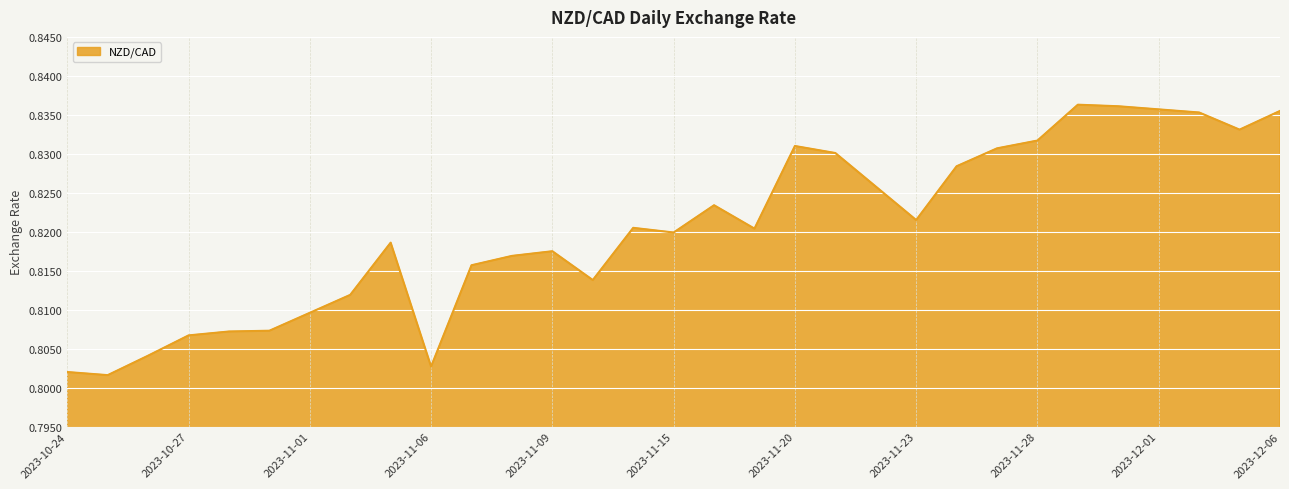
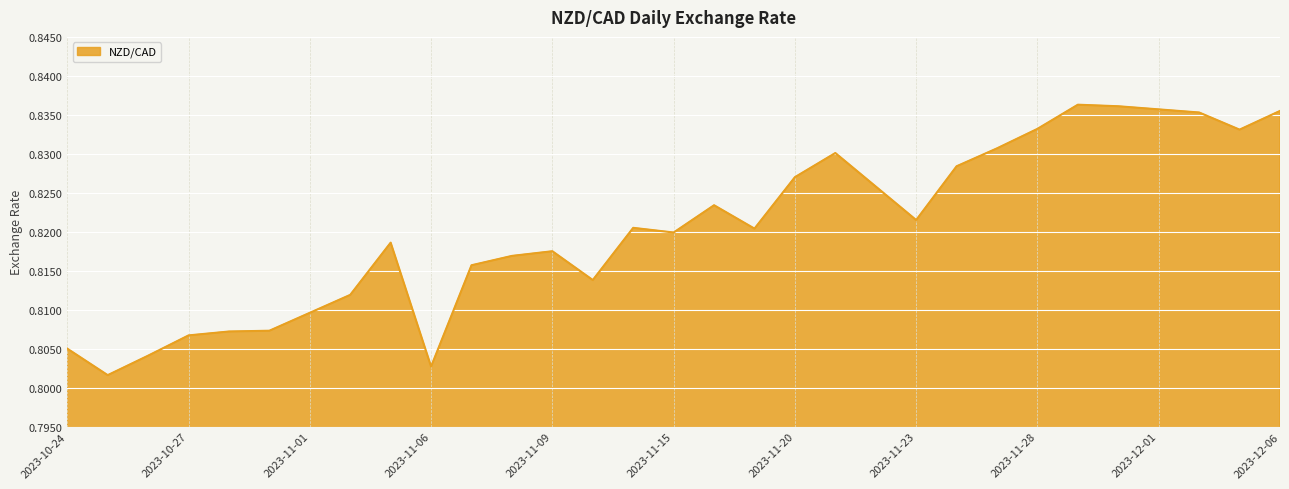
2023-10-24: 0.802 -> 0.805
2023-11-20: 0.831 -> 0.827
2023-11-28: 0.832 -> 0.833
